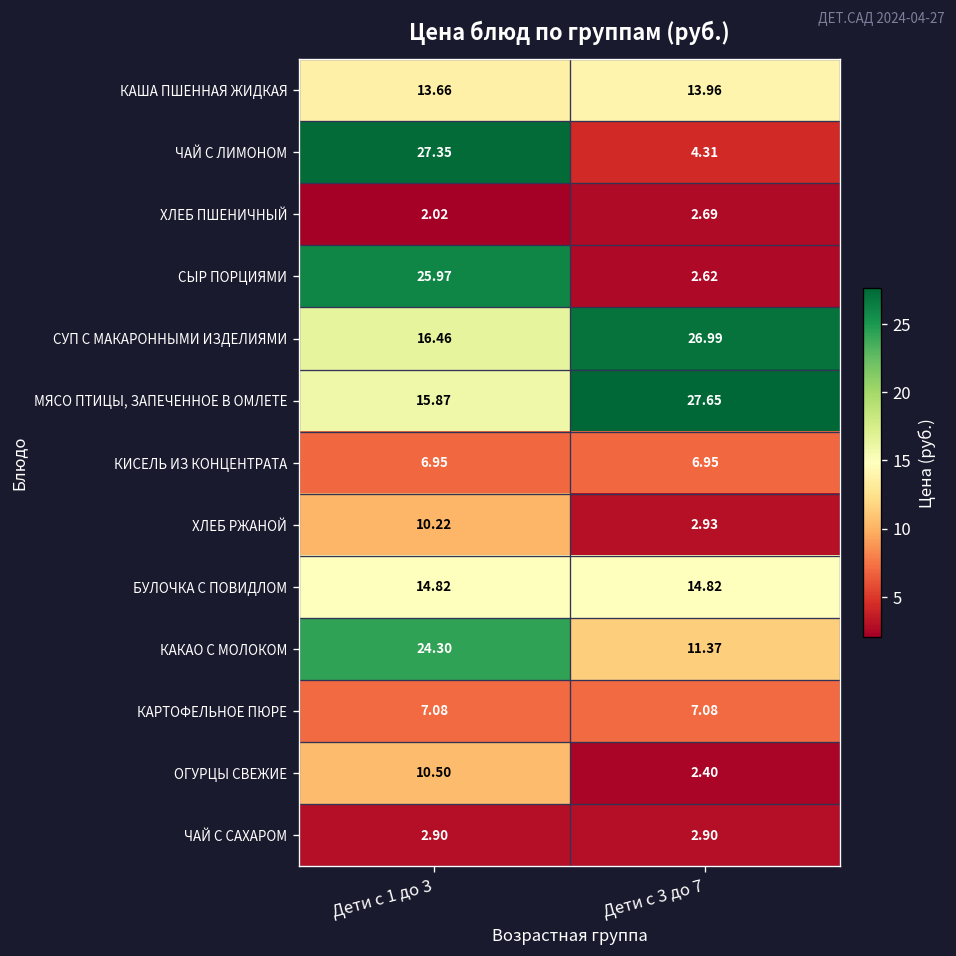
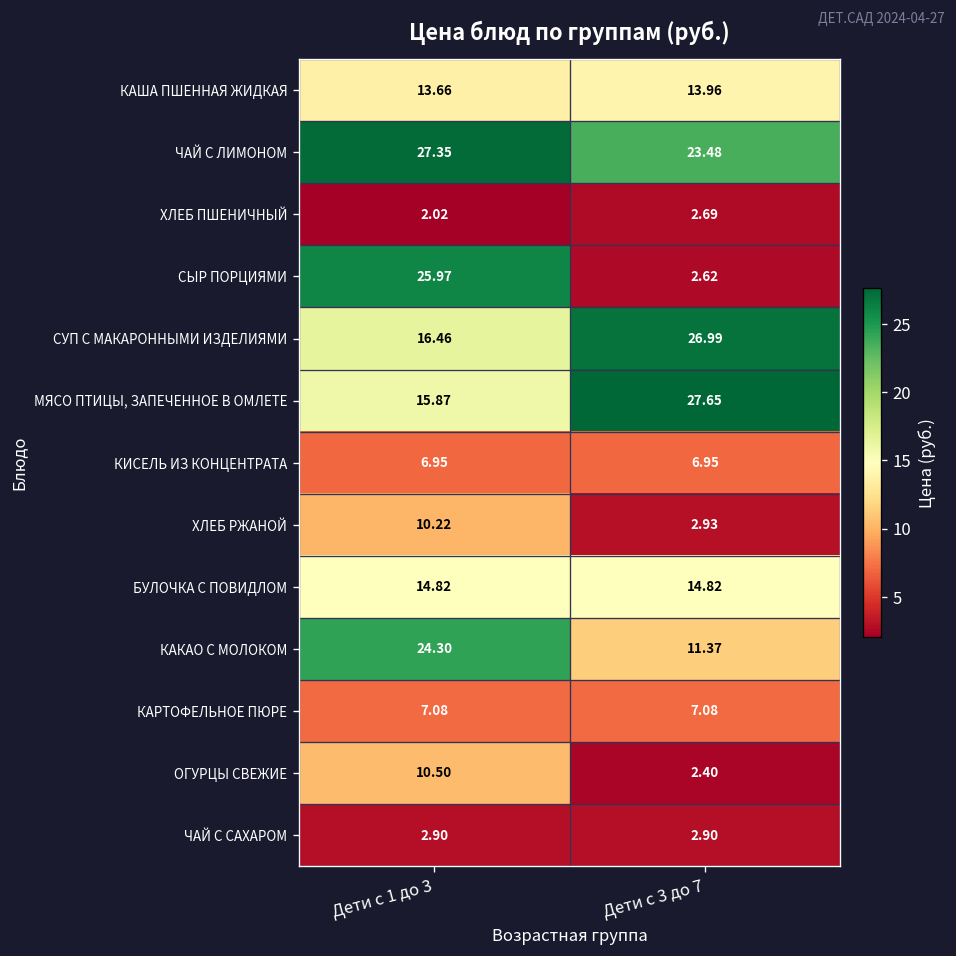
ЧАЙ С ЛИМОНОМ, Дети с 3 до 7: 4.31 -> 23.48
